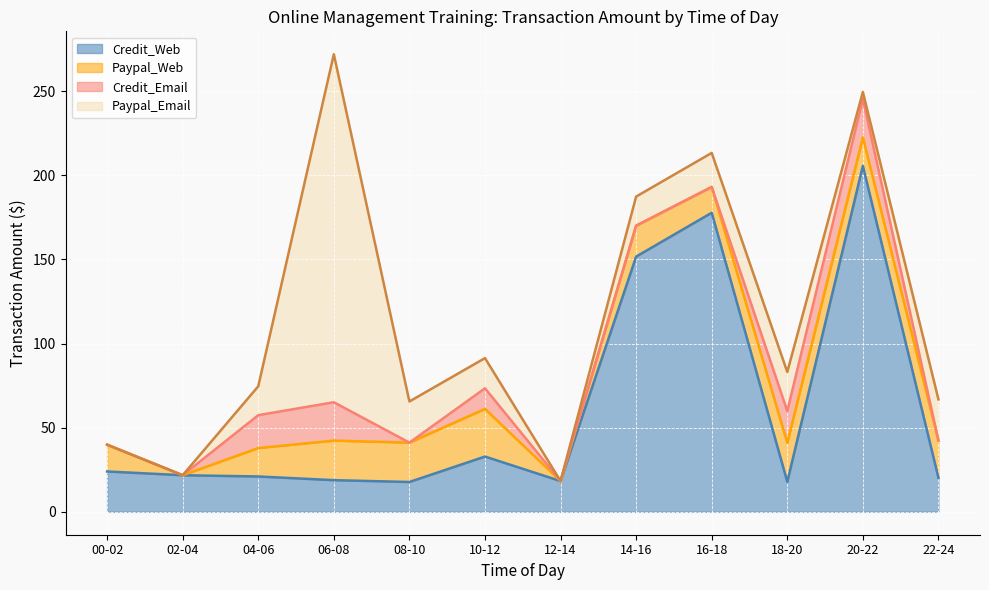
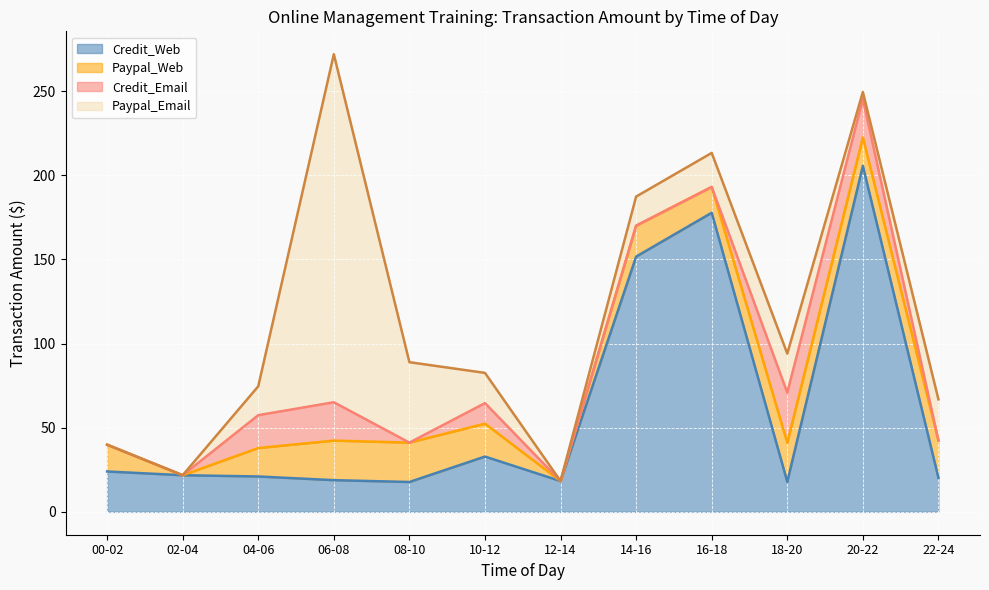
Paypal_Email, 08-10: 24 -> 48
Paypal_Web, 10-12: 28 -> 20
Credit_Email, 18-20: 19 -> 30
